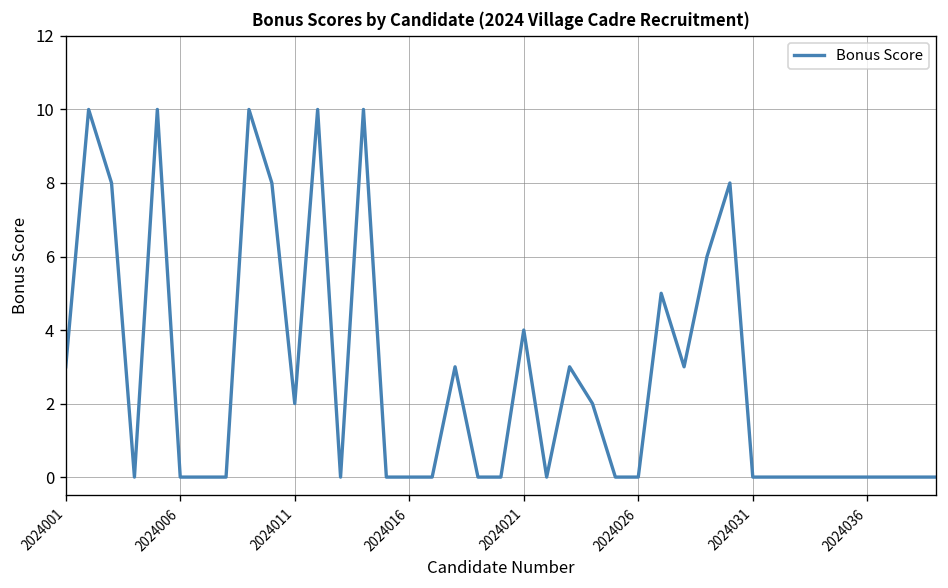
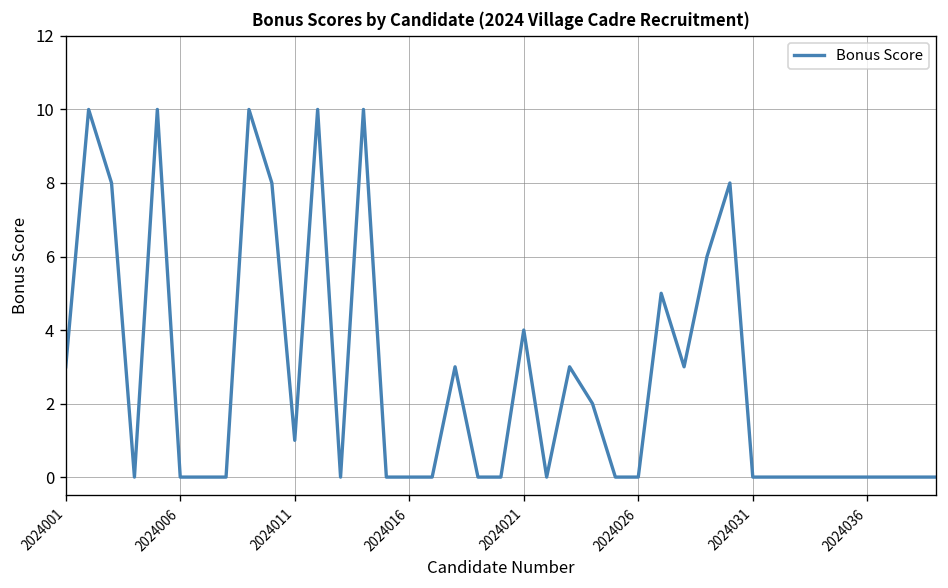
2024011: 2 -> 1
